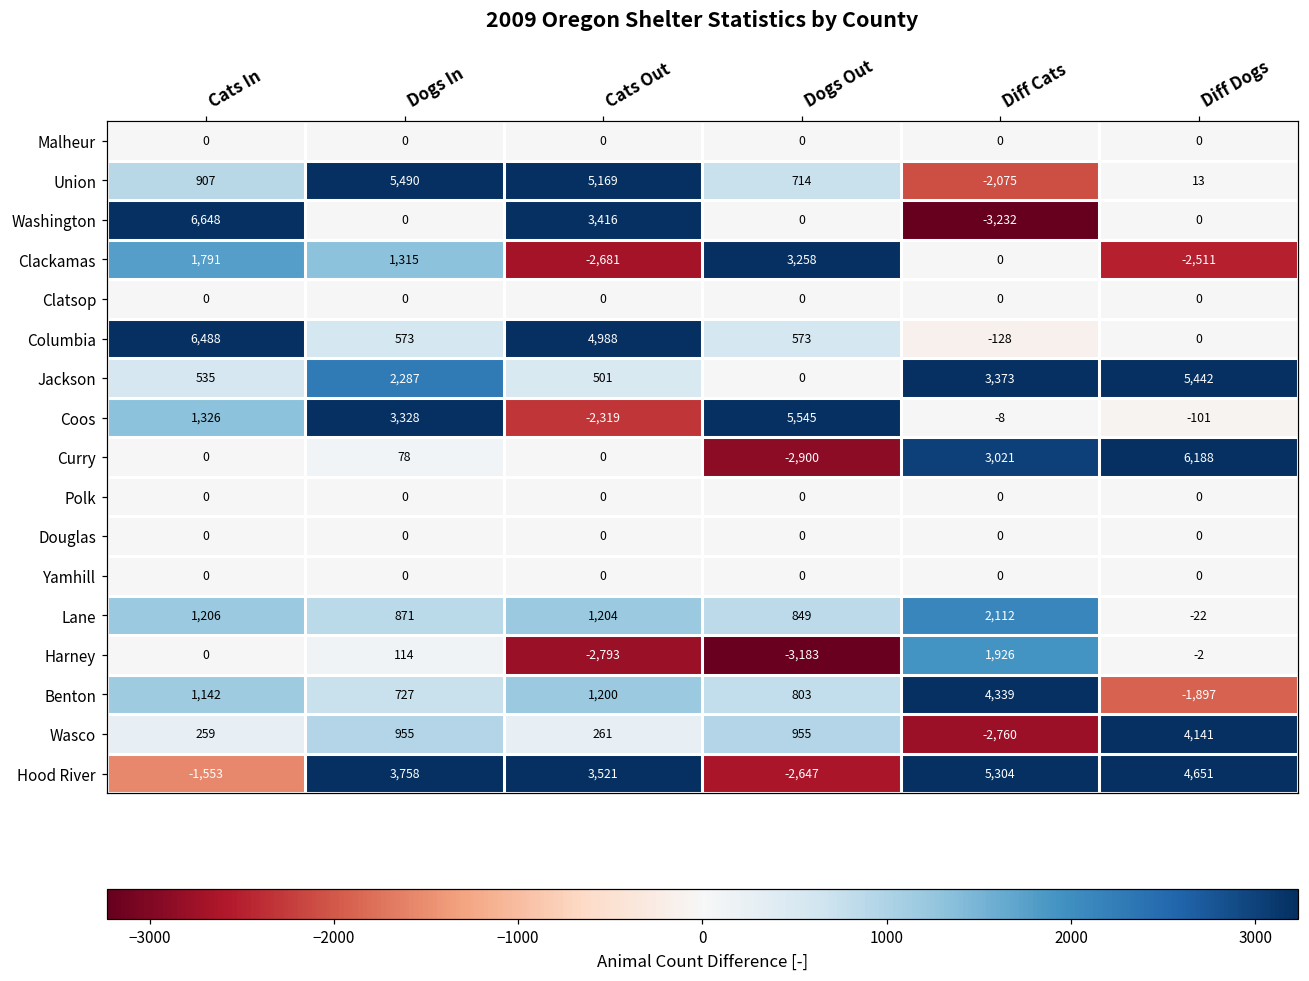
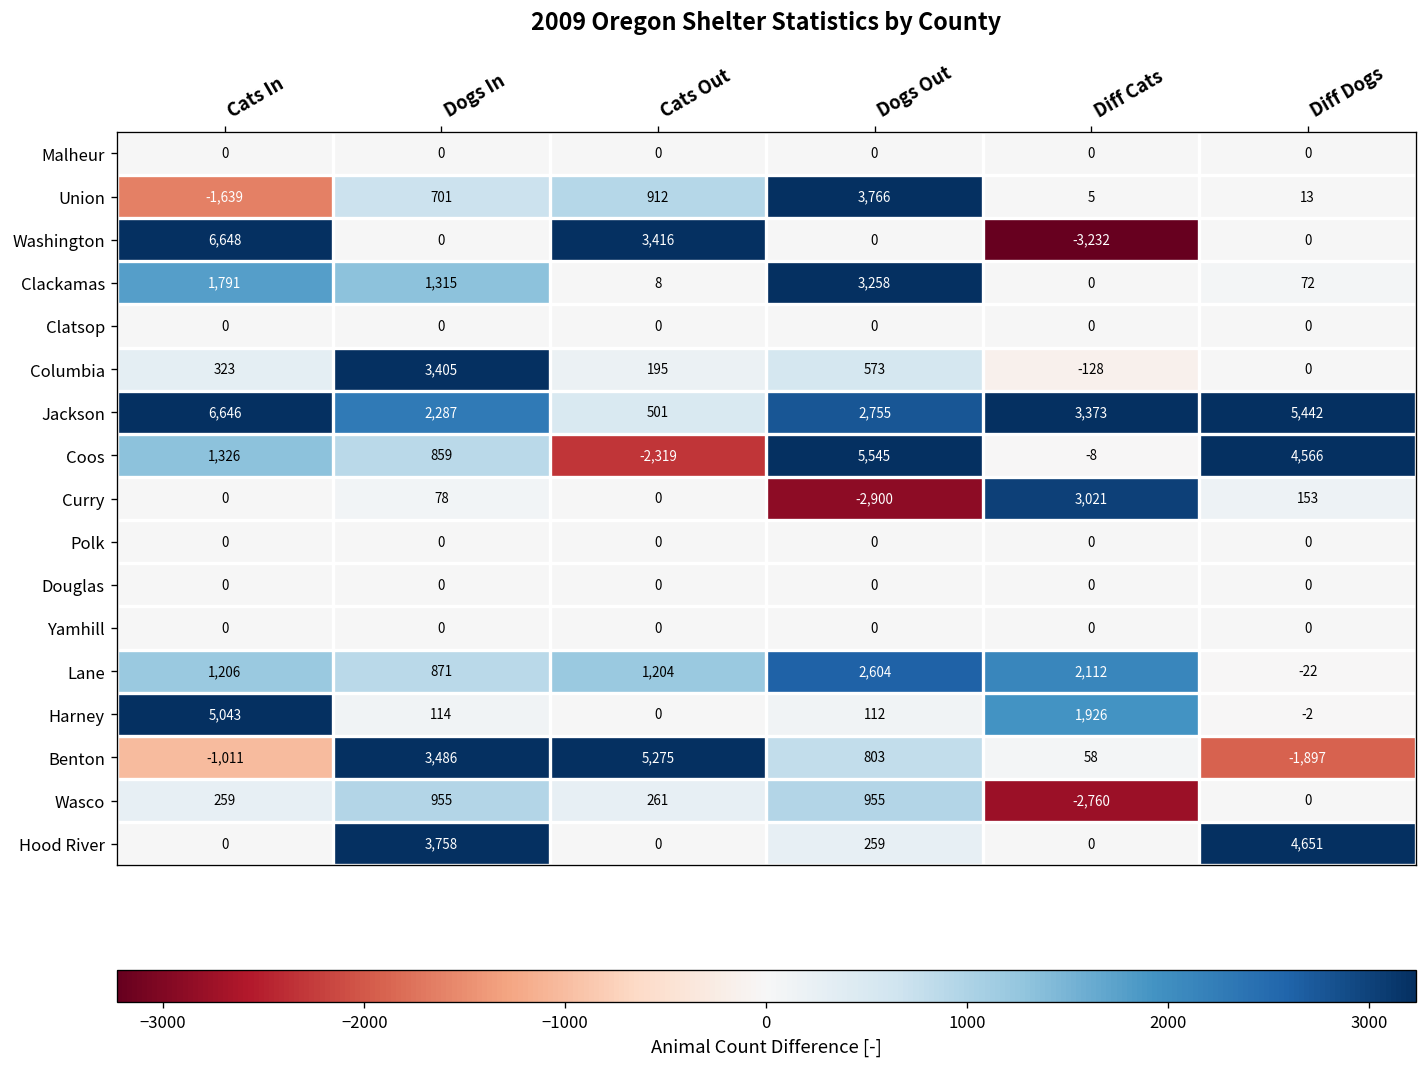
Union, Cats In: 907 -> -1,639
Union, Dogs In: 5,490 -> 701
Union, Cats Out: 5,169 -> 912
Union, Dogs Out: 714 -> 3,766
Union, Diff Cats: -2,075 -> 5
Clackamas, Cats Out: -2,681 -> 8
Clackamas, Diff Dogs: -2,511 -> 72
Columbia, Cats In: 6,488 -> 323
Columbia, Dogs In: 573 -> 3,405
Columbia, Cats Out: 4,988 -> 195
Jackson, Cats In: 535 -> 6,646
Jackson, Dogs Out: 0 -> 2,755
Coos, Dogs In: 3,328 -> 859
Coos, Diff Dogs: -101 -> 4,566
Curry, Diff Dogs: 6,188 -> 153
Lane, Dogs Out: 849 -> 2,604
Harney, Cats In: 0 -> 5,043
Harney, Cats Out: -2,793 -> 0
Harney, Dogs Out: -3,183 -> 112
Benton, Cats In: 1,142 -> -1,011
Benton, Dogs In: 727 -> 3,486
Benton, Cats Out: 1,200 -> 5,275
Benton, Diff Cats: 4,339 -> 58
Wasco, Diff Dogs: 4,141 -> 0
Hood River, Cats In: -1,553 -> 0
Hood River, Cats Out: 3,521 -> 0
Hood River, Dogs Out: -2,647 -> 259
Hood River, Diff Cats: 5,304 -> 0
